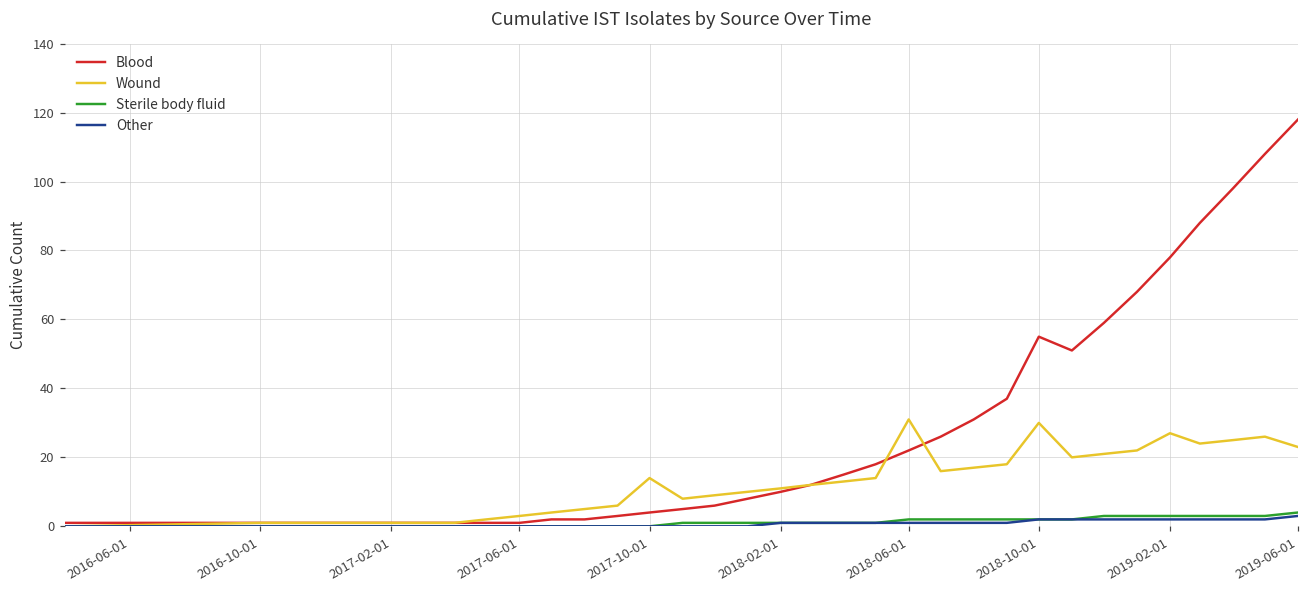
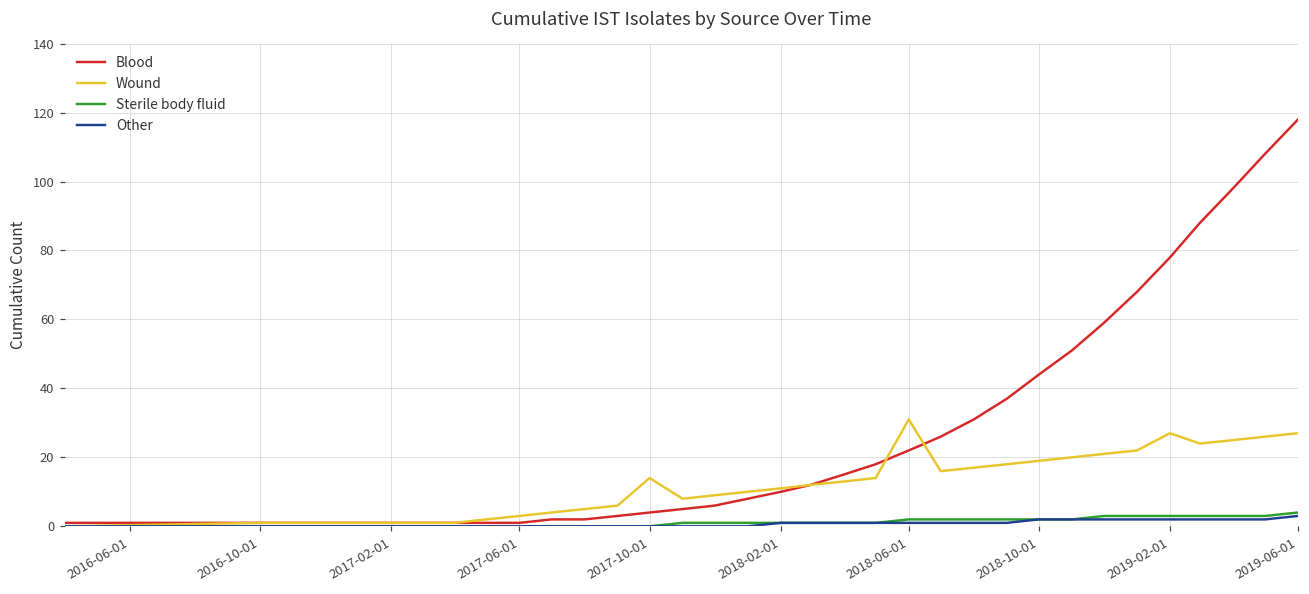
Blood, 2018-10-01: 55 -> 44
Wound, 2018-10-01: 30 -> 19
Wound, 2019-06-01: 23 -> 27
